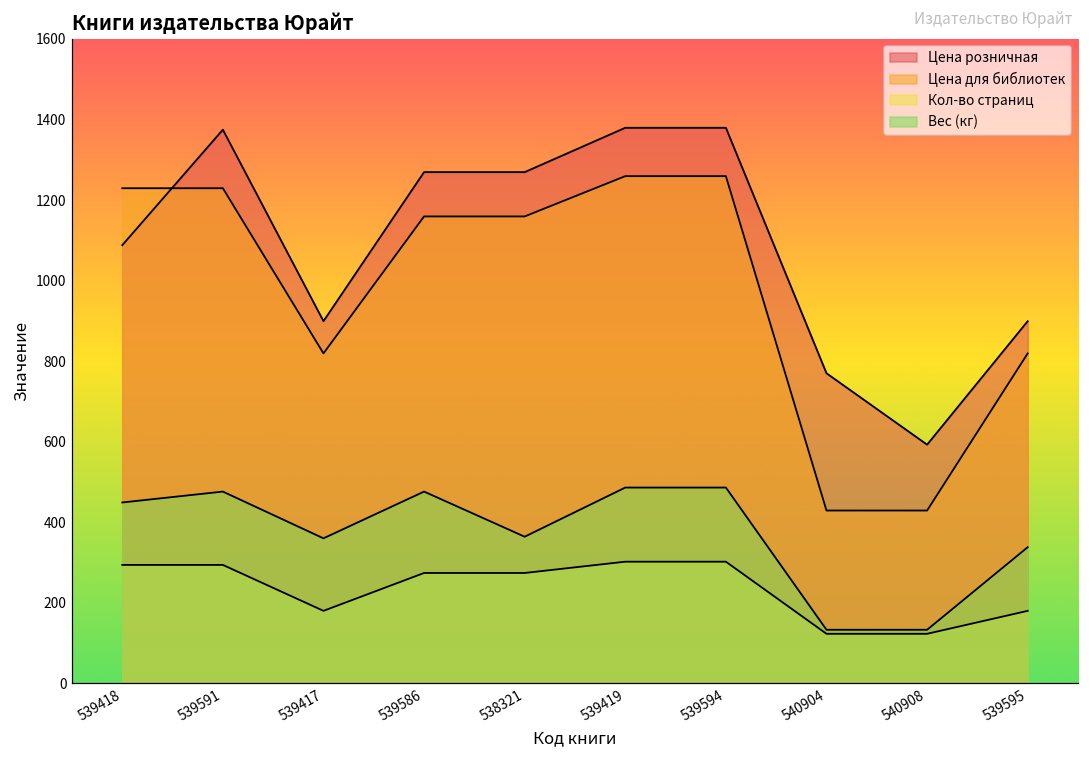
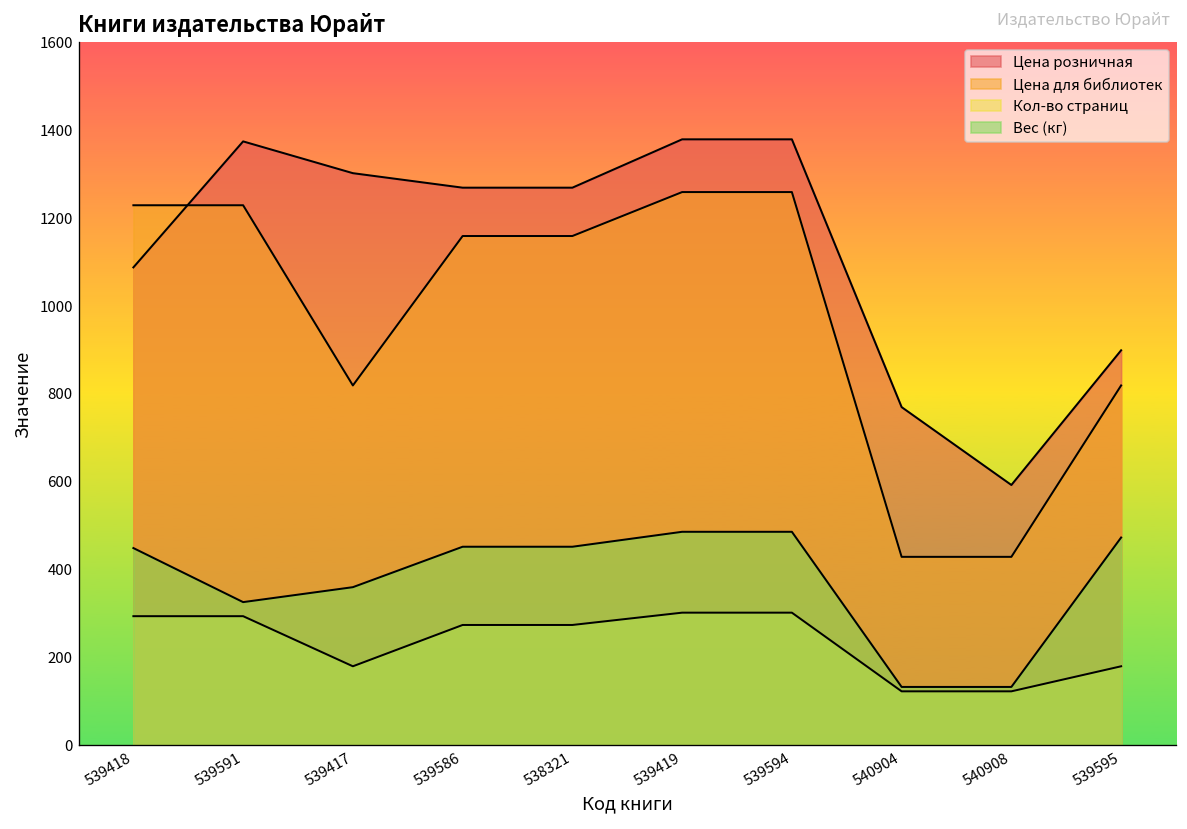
Вес (кг), 539591: 480 -> 330
Цена розничная, 539417: 900 -> 1300
Вес (кг), 539586: 480 -> 450
Вес (кг), 538321: 360 -> 450
Вес (кг), 539595: 340 -> 470
